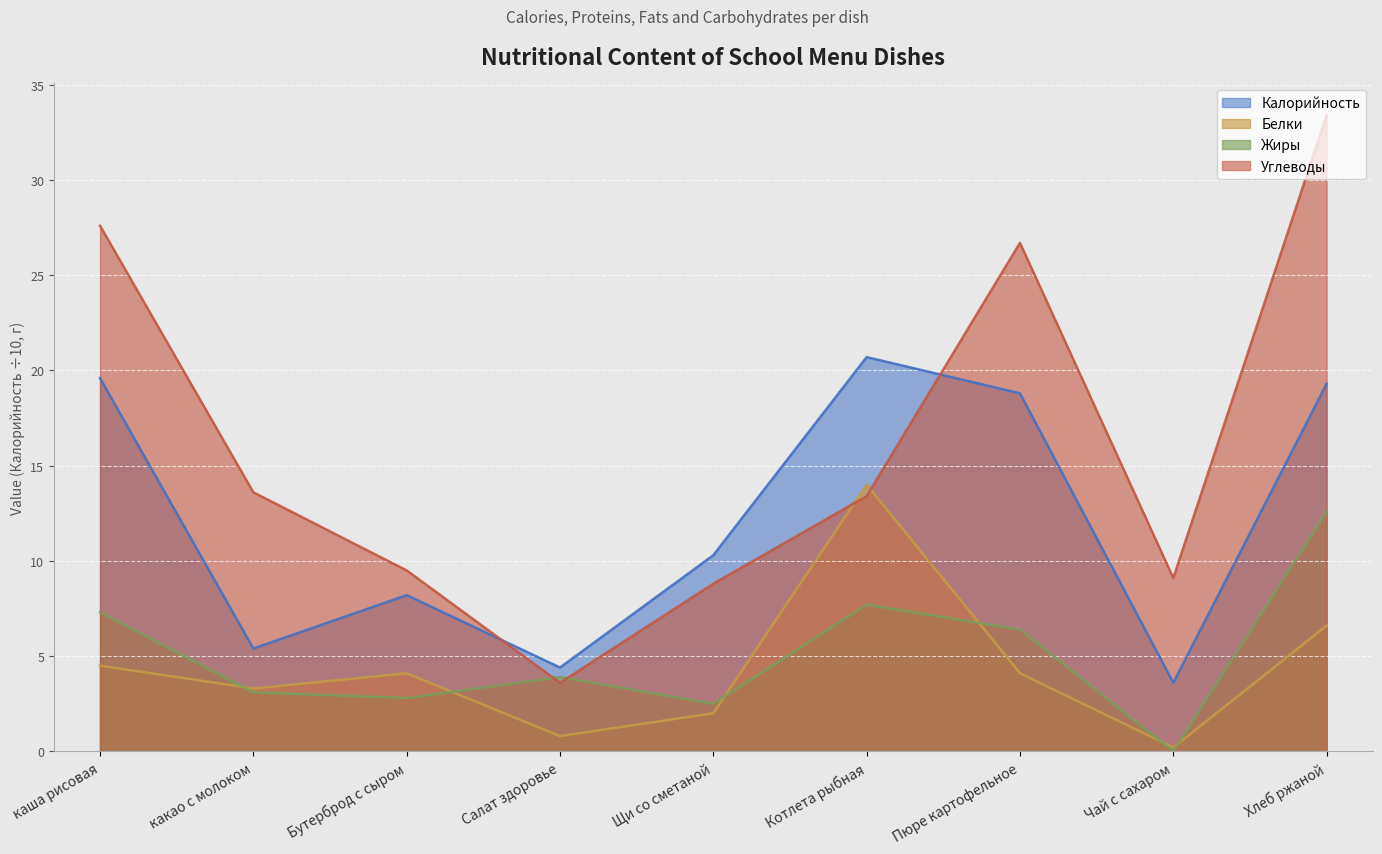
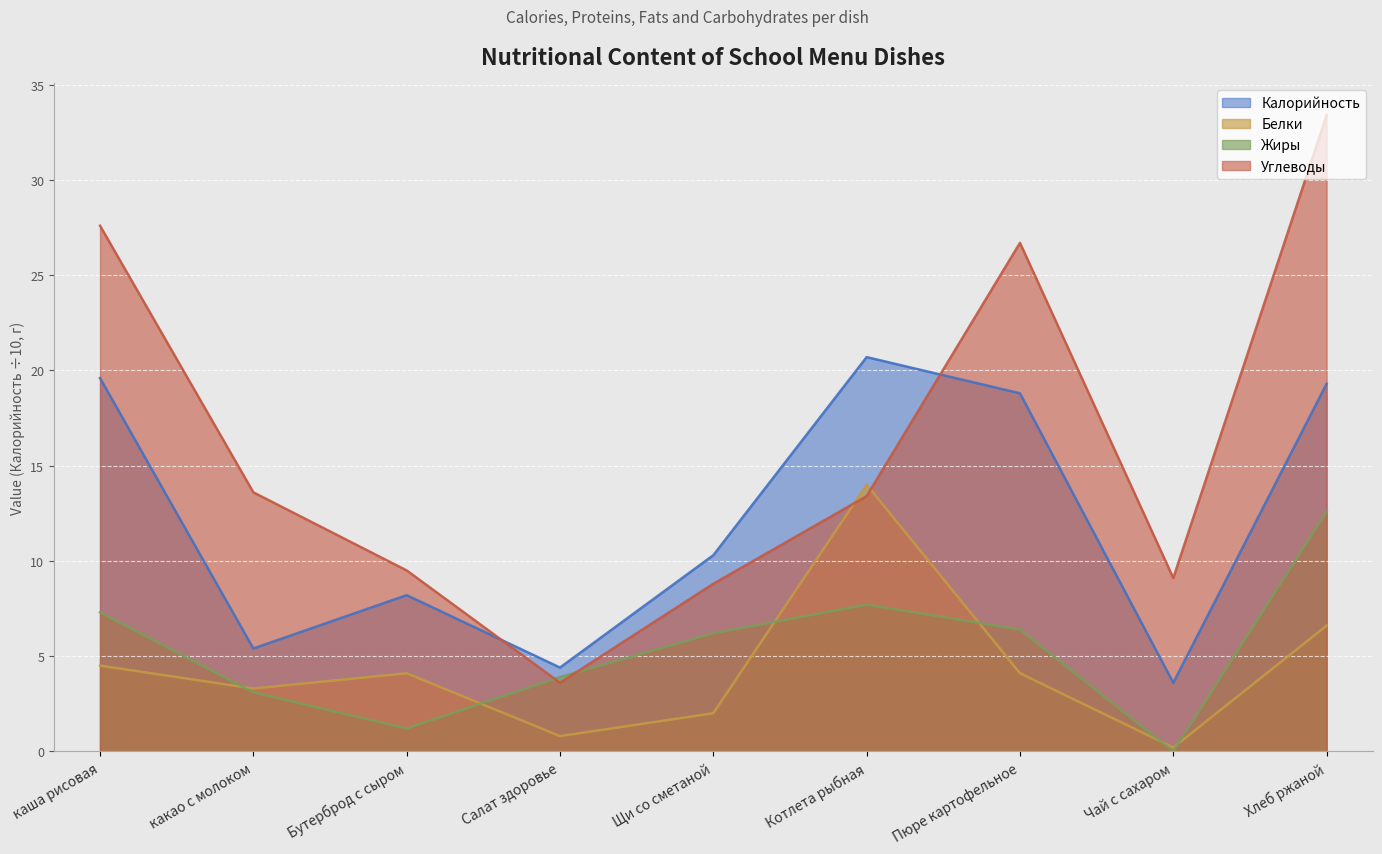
Жиры, Бутерброд с сыром: 2.8 -> 1.2
Жиры, Щи со сметаной: 2.5 -> 6.2
